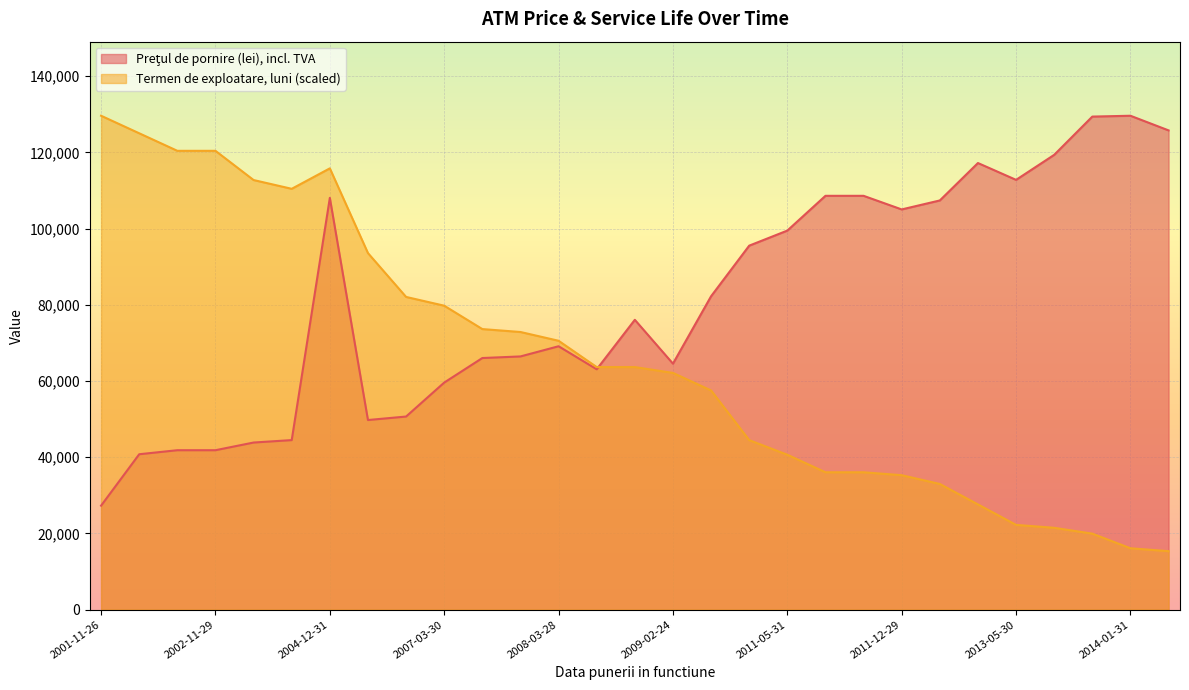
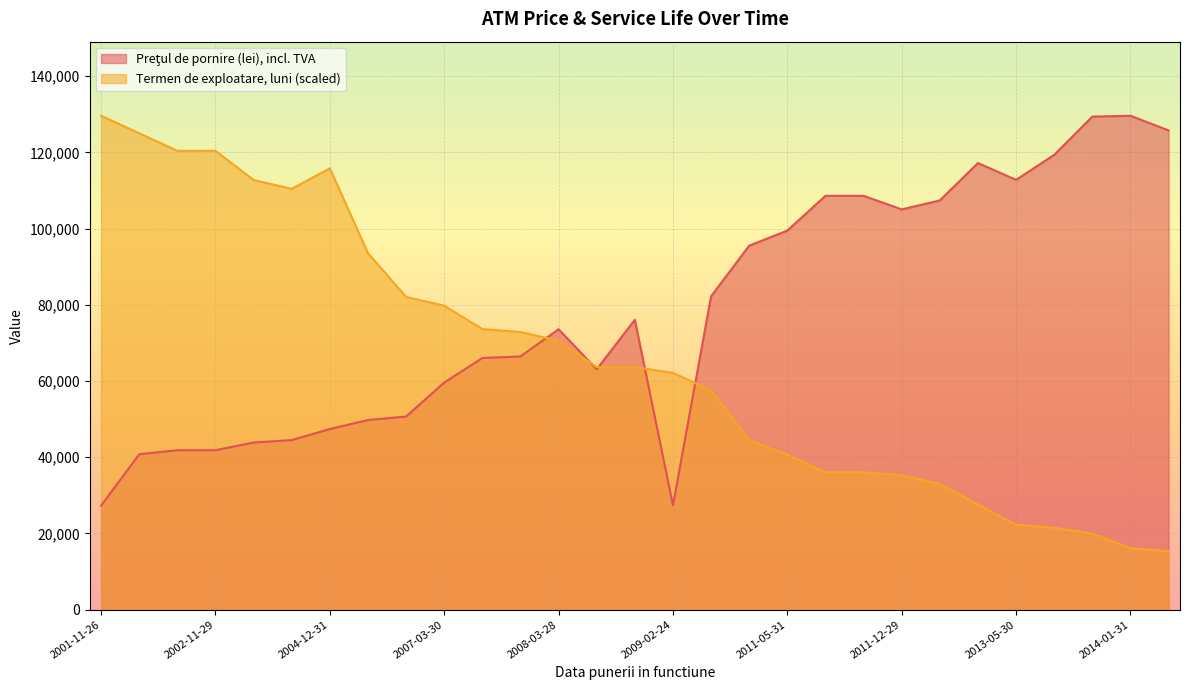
Preţul de pornire (lei), incl. TVA, 2004-12-31: 108,000 -> 47,000
Preţul de pornire (lei), incl. TVA, 2008-03-28: 69,000 -> 74,000
Preţul de pornire (lei), incl. TVA, 2009-02-24: 65,000 -> 27,000
